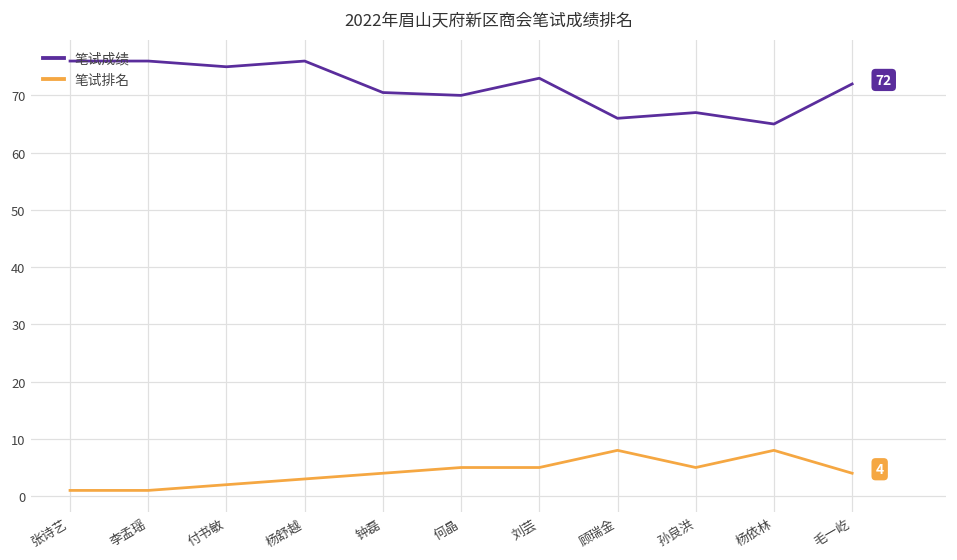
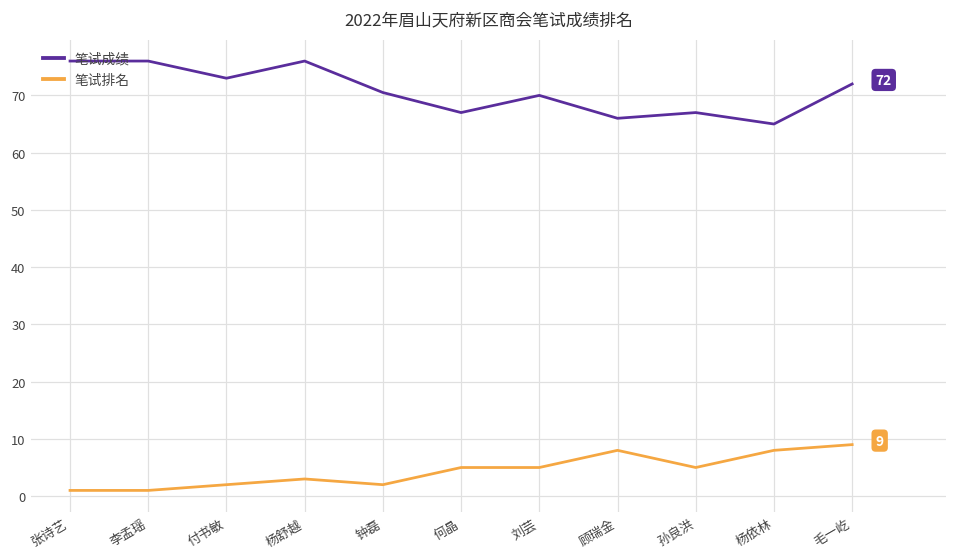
笔试成绩, 付书敏: 75 -> 73
笔试排名, 钟磊: 4 -> 2
笔试成绩, 何晶: 70 -> 67
笔试成绩, 刘芸: 73 -> 70
笔试排名, 毛一屹: 4 -> 9
